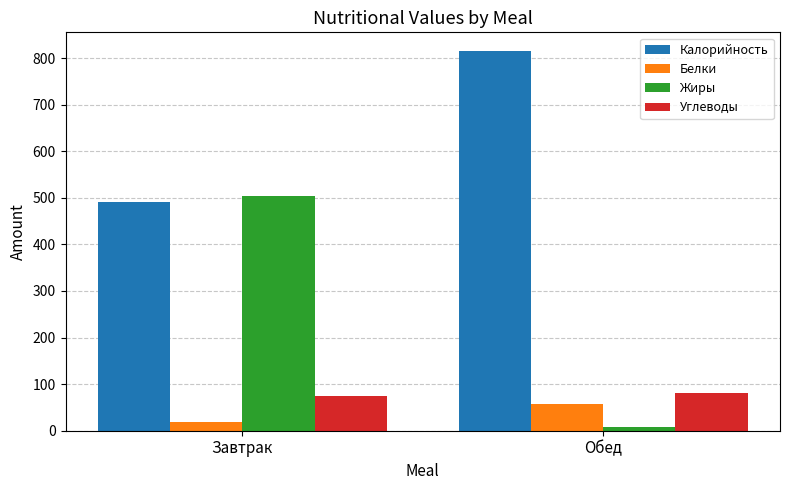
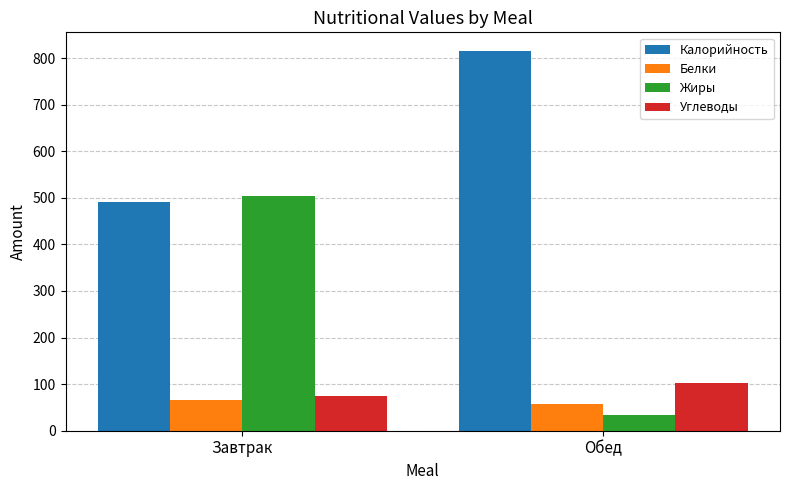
Белки, Завтрак: 20 -> 70
Жиры, Обед: 10 -> 30
Углеводы, Обед: 80 -> 100
